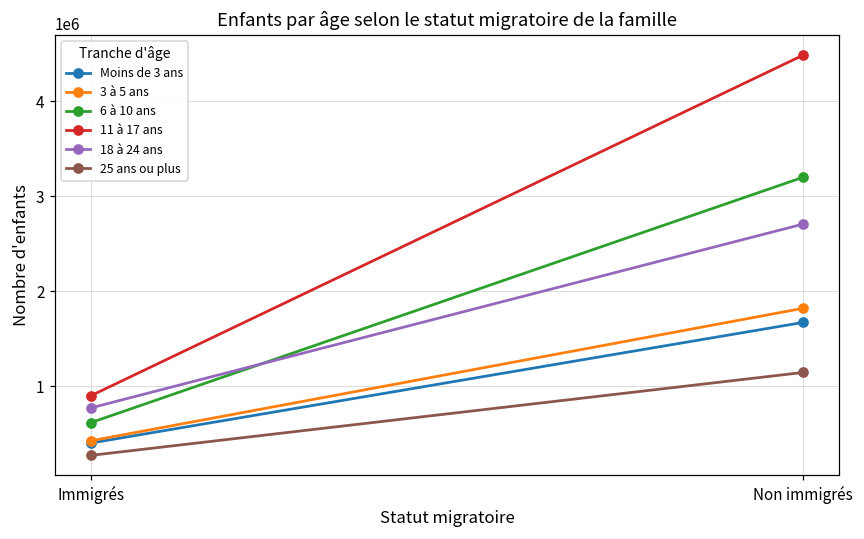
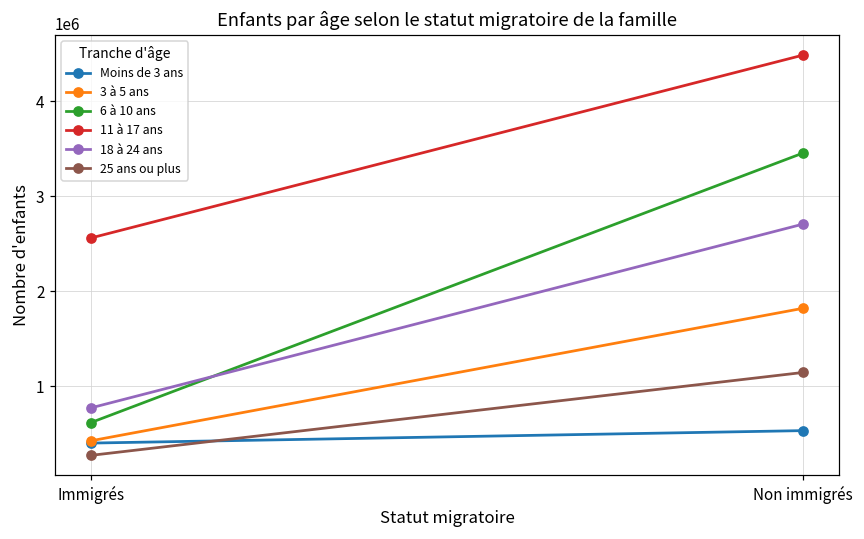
11 à 17 ans, Immigrés: 900000 -> 2600000
Moins de 3 ans, Non immigrés: 1700000 -> 500000
6 à 10 ans, Non immigrés: 3200000 -> 3500000
